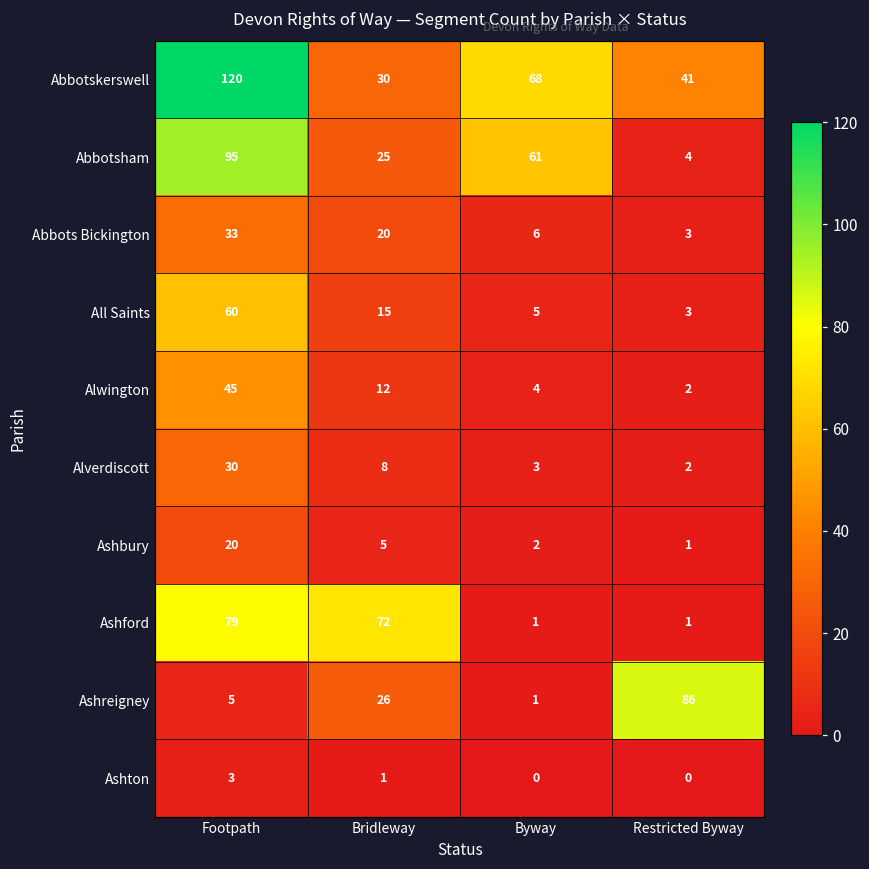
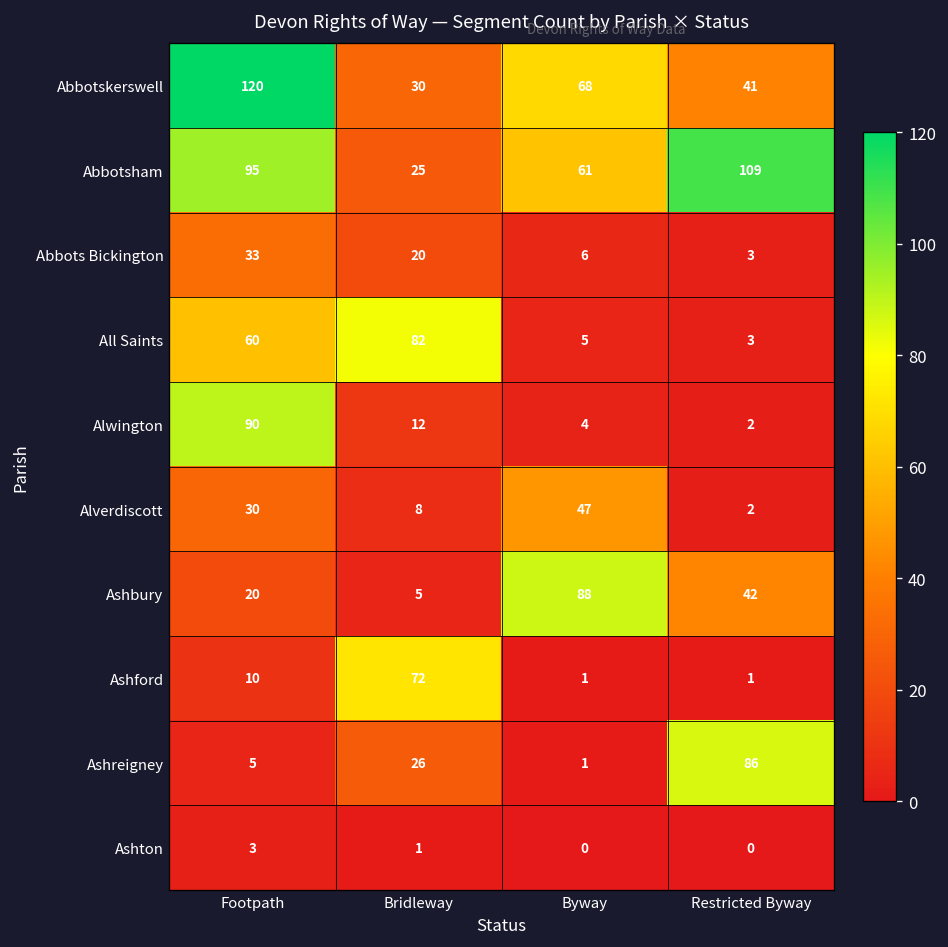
Abbotsham, Restricted Byway: 4 -> 109
All Saints, Bridleway: 15 -> 82
Alwington, Footpath: 45 -> 90
Alverdiscott, Byway: 3 -> 47
Ashbury, Byway: 2 -> 88
Ashbury, Restricted Byway: 1 -> 42
Ashford, Footpath: 79 -> 10
